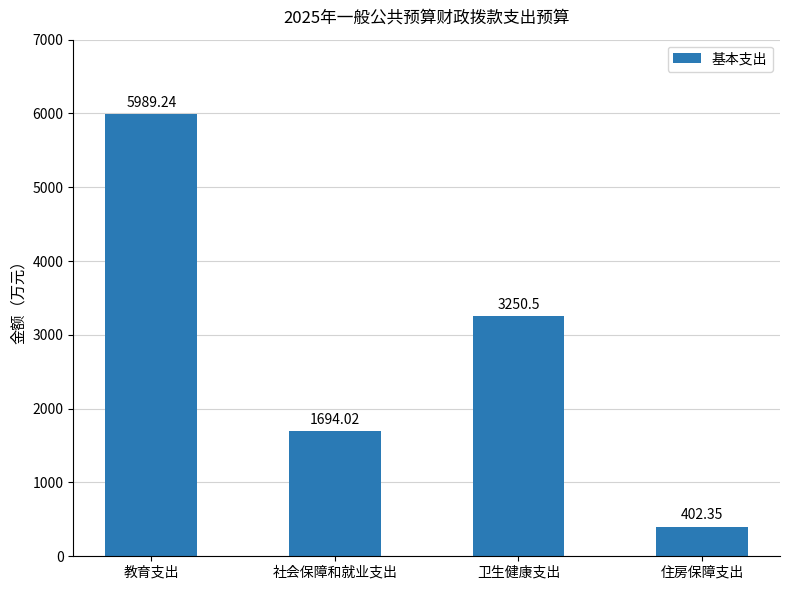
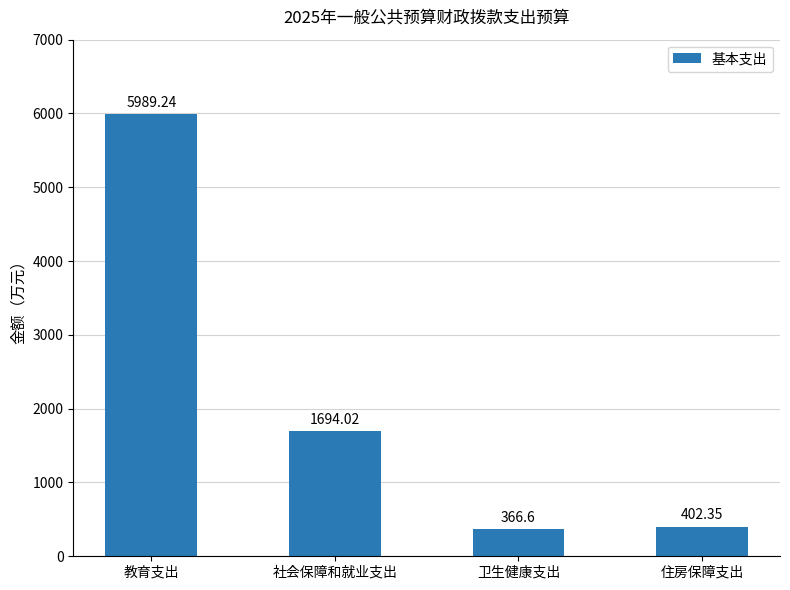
卫生健康支出: 3250.5 -> 366.6
